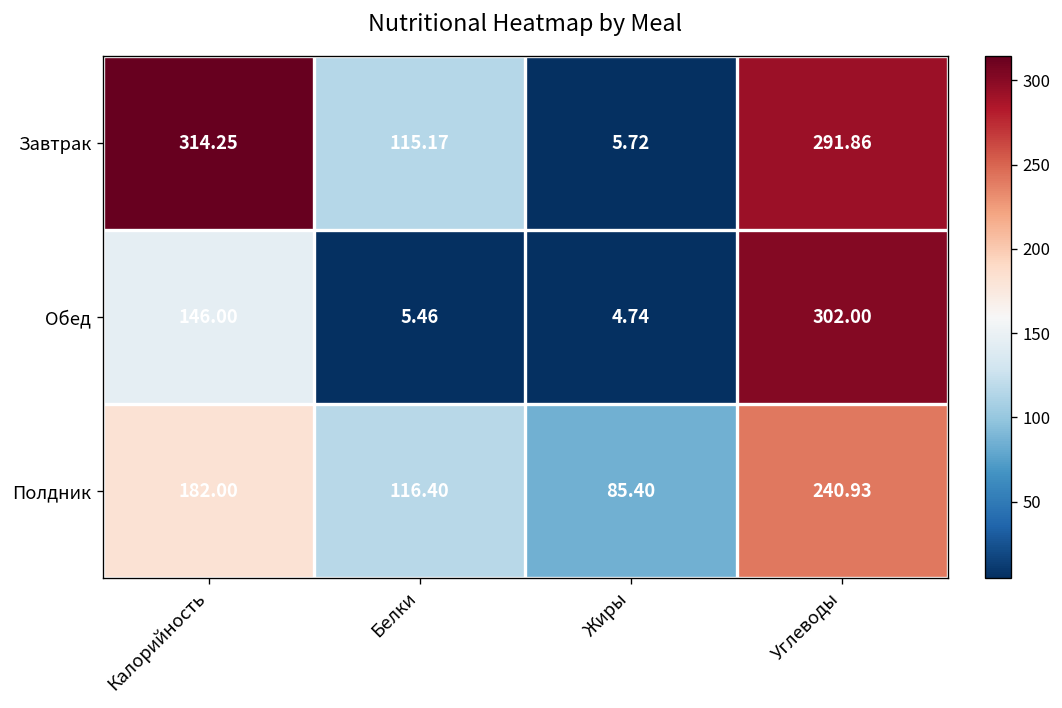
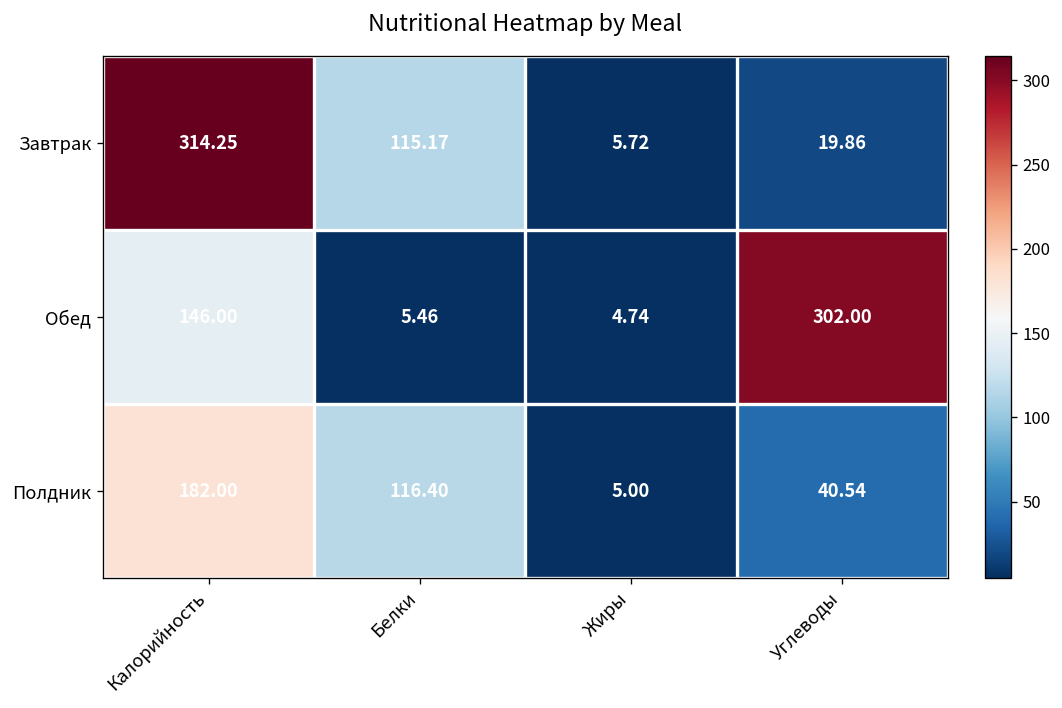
Завтрак, Углеводы: 291.86 -> 19.86
Полдник, Жиры: 85.40 -> 5.00
Полдник, Углеводы: 240.93 -> 40.54
